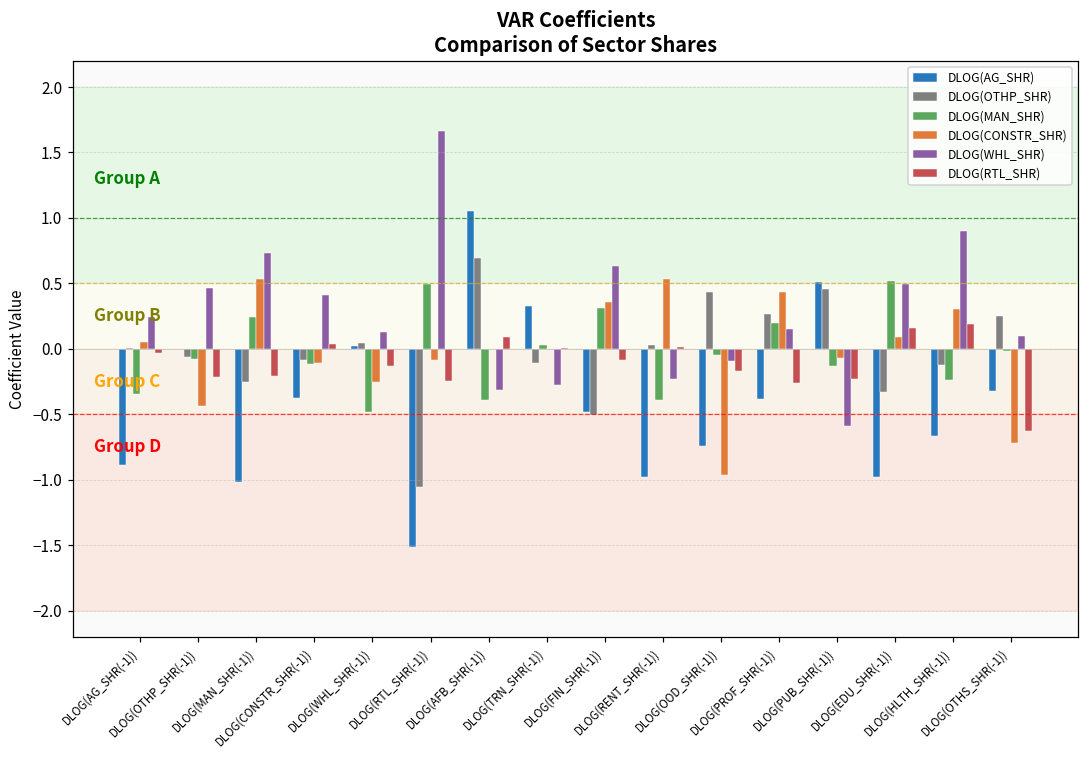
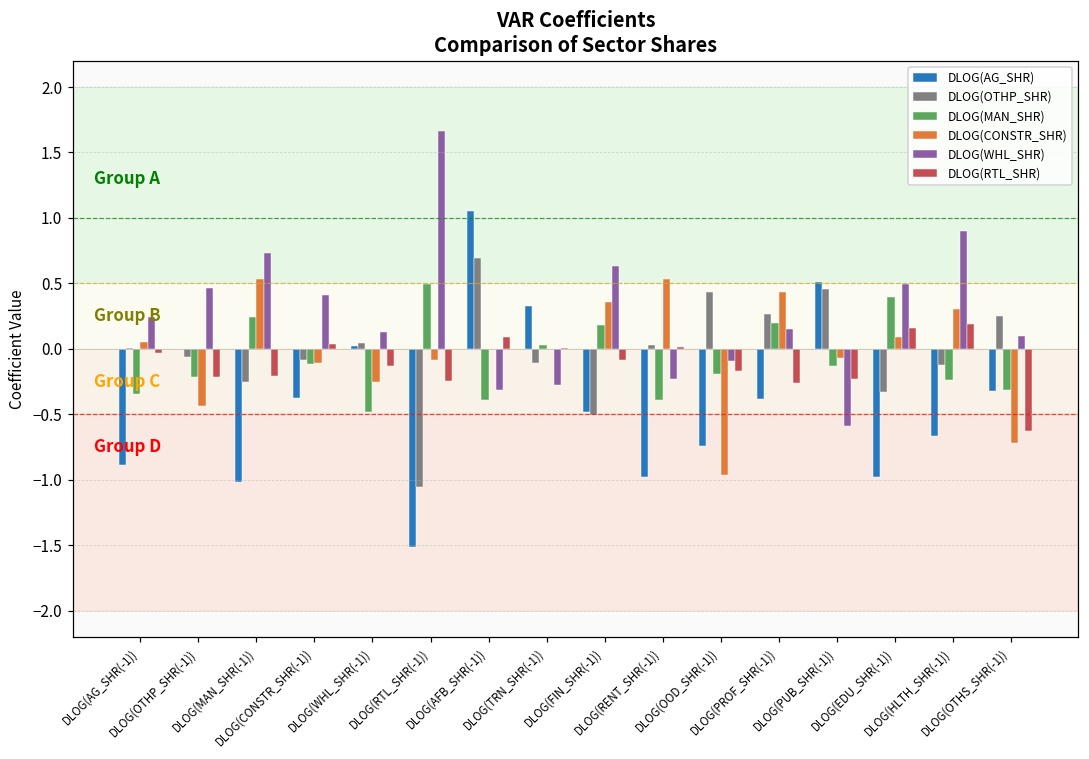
DLOG(MAN_SHR), DLOG(OTHP_SHR(-1)): -0.08 -> -0.22
DLOG(MAN_SHR), DLOG(FIN_SHR(-1)): 0.31 -> 0.19
DLOG(MAN_SHR), DLOG(OOD_SHR(-1)): -0.05 -> -0.20
DLOG(MAN_SHR), DLOG(EDU_SHR(-1)): 0.51 -> 0.40
DLOG(MAN_SHR), DLOG(OTHS_SHR(-1)): -0.02 -> -0.31
